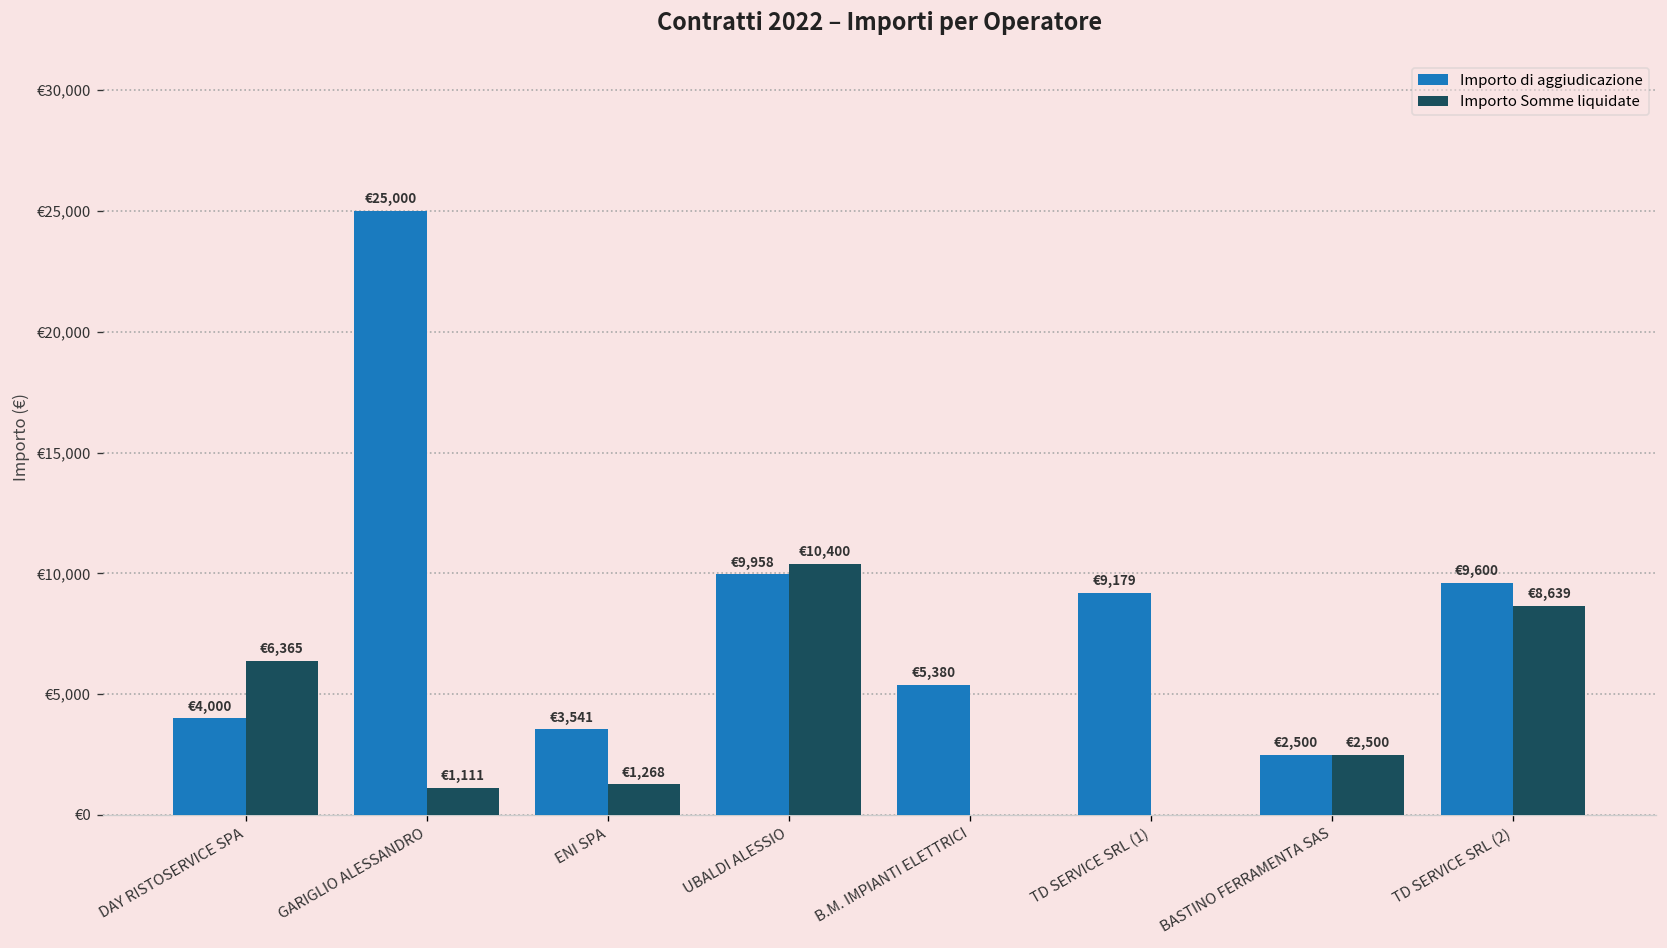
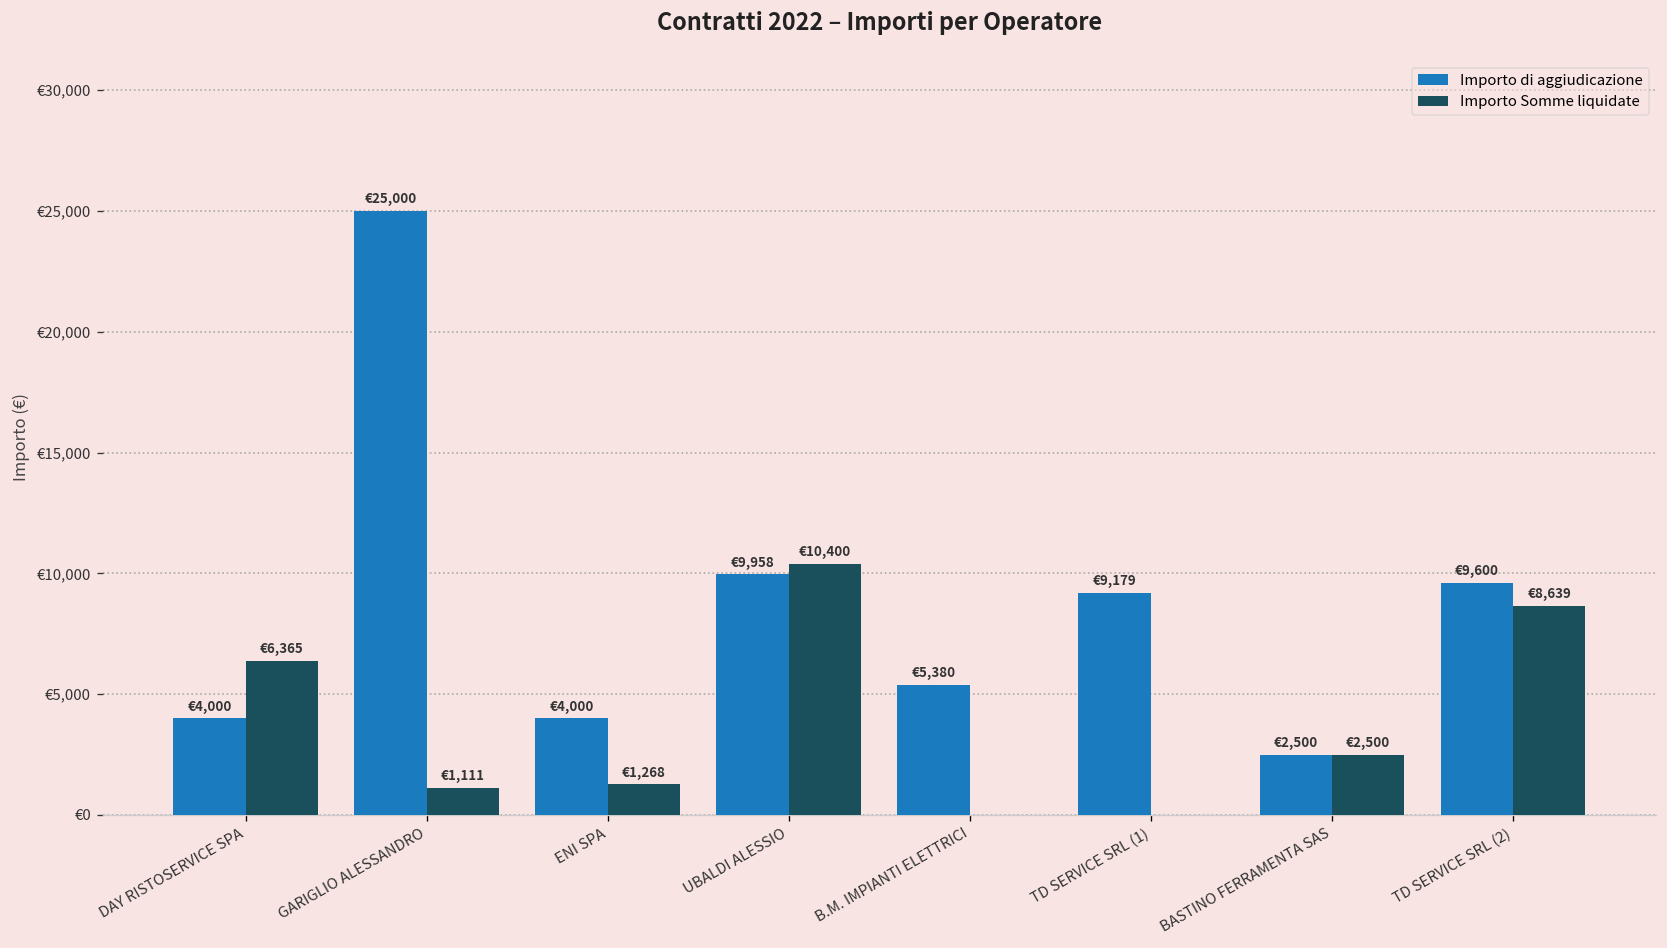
Importo di aggiudicazione, ENI SPA: €3,541 -> €4,000
